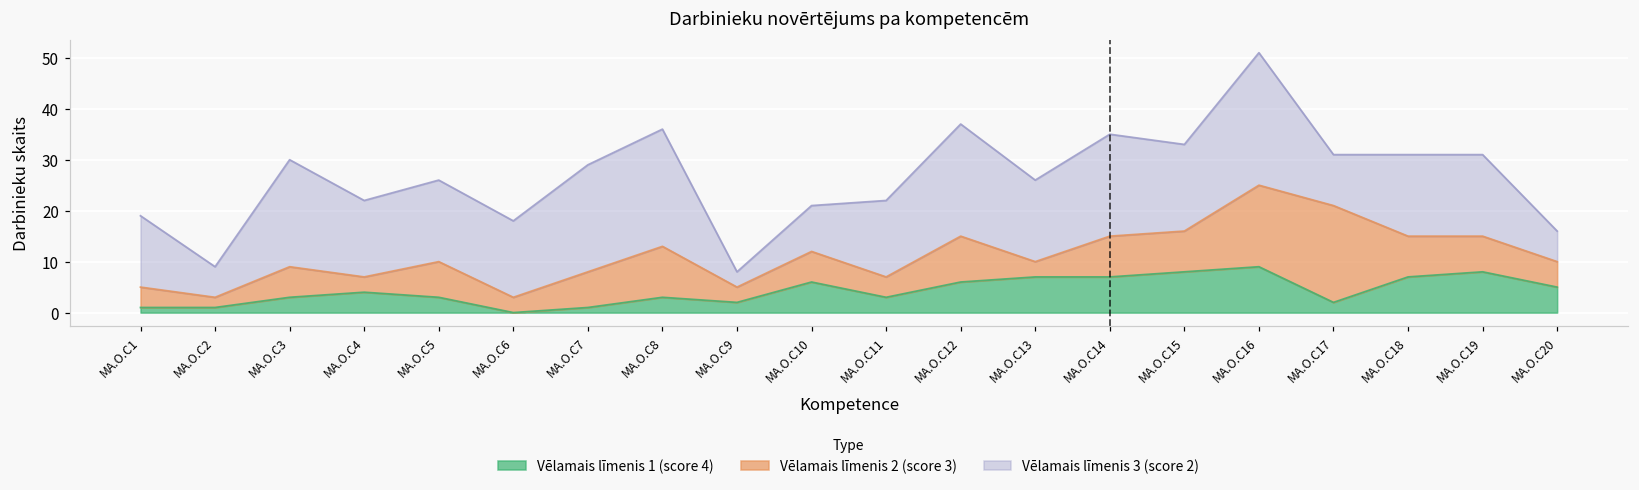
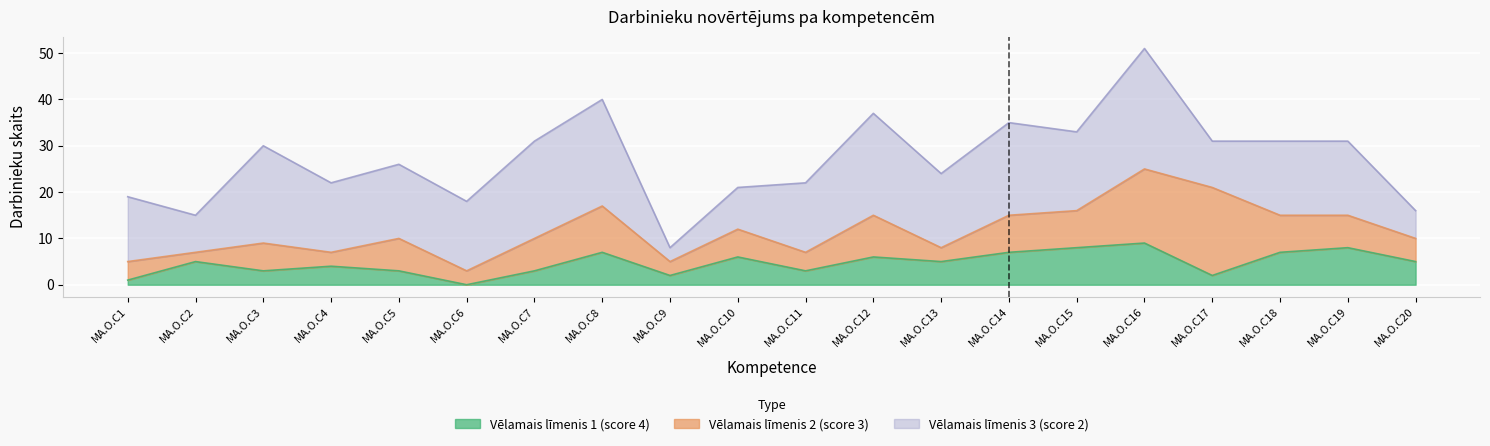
Vēlamais līmenis 1 (score 4), MA.O.C2: 1 -> 5
Vēlamais līmenis 3 (score 2), MA.O.C2: 6 -> 8
Vēlamais līmenis 1 (score 4), MA.O.C7: 1 -> 3
Vēlamais līmenis 1 (score 4), MA.O.C8: 3 -> 7
Vēlamais līmenis 1 (score 4), MA.O.C13: 7 -> 5
